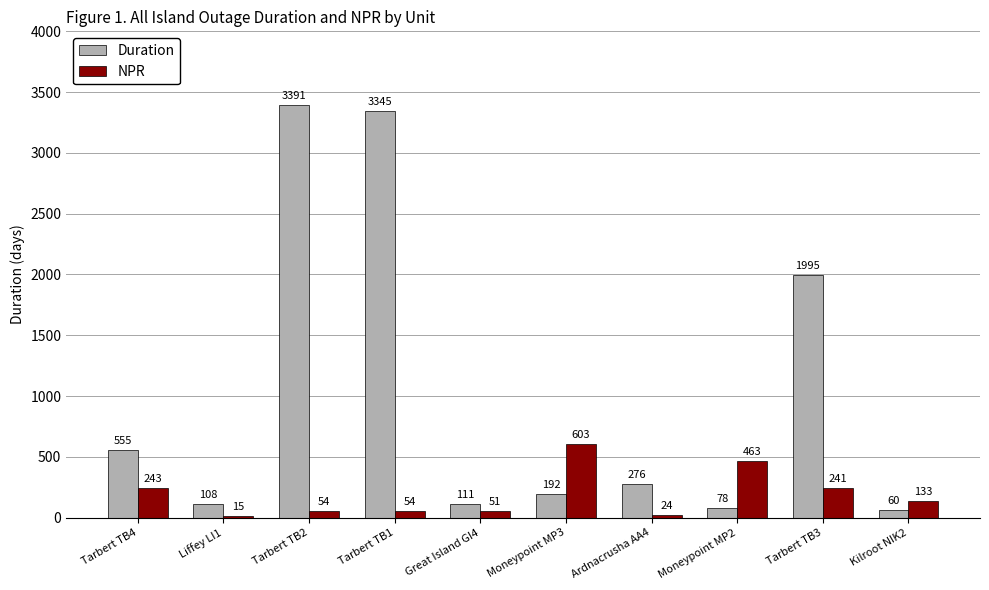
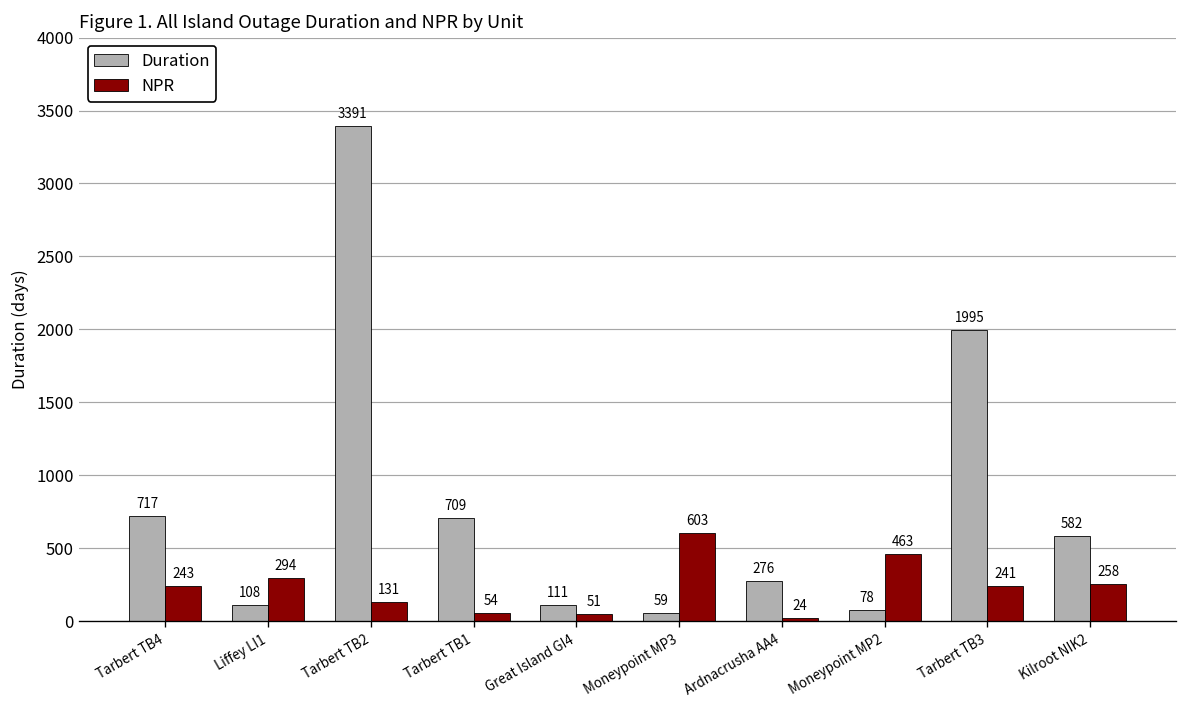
Duration, Tarbert TB4: 555 -> 717
NPR, Liffey LI1: 15 -> 294
NPR, Tarbert TB2: 54 -> 131
Duration, Tarbert TB1: 3345 -> 709
Duration, Moneypoint MP3: 192 -> 59
Duration, Kilroot NIK2: 60 -> 582
NPR, Kilroot NIK2: 133 -> 258
